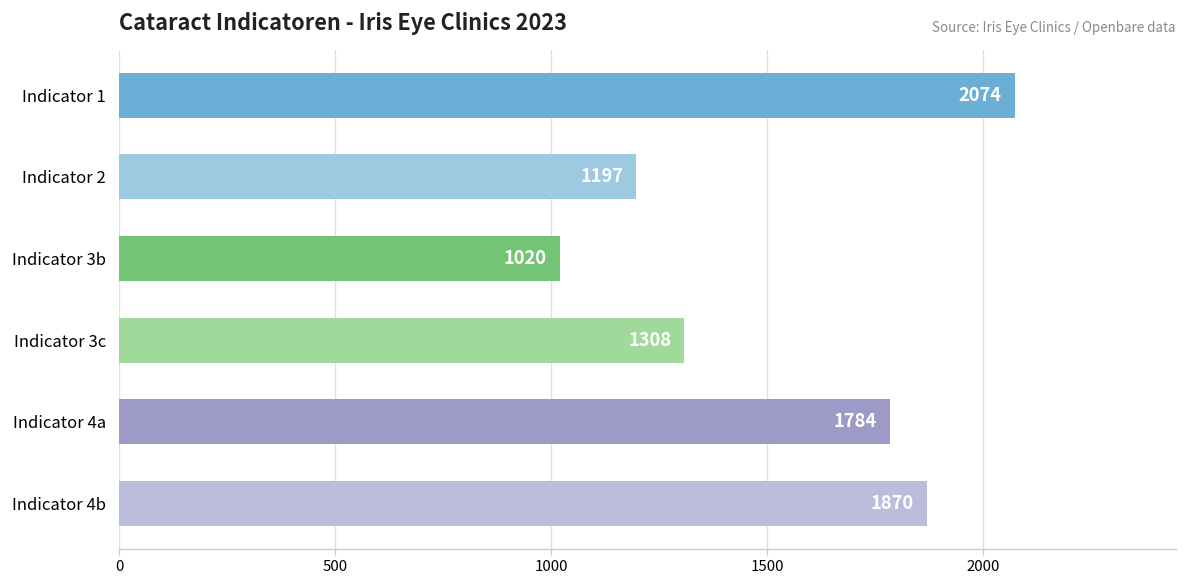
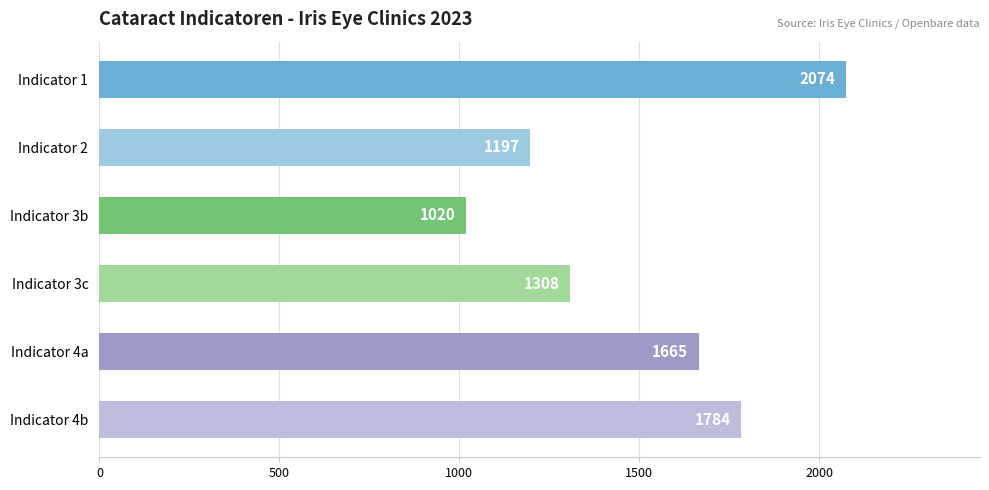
Indicator 4a: 1784 -> 1665
Indicator 4b: 1870 -> 1784
